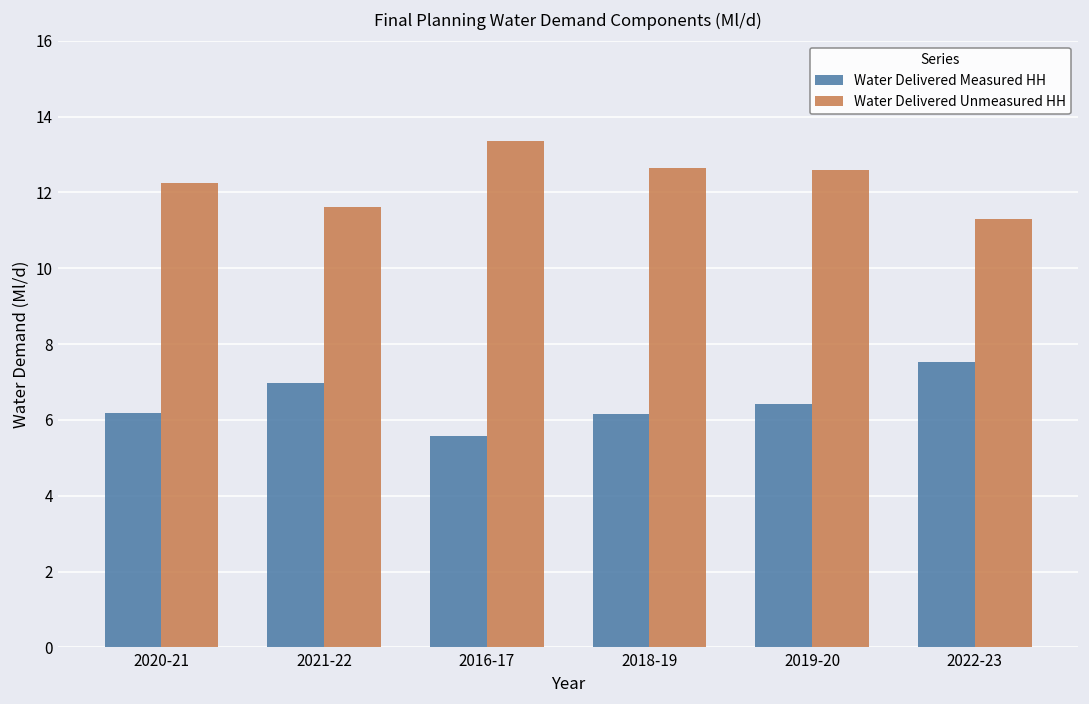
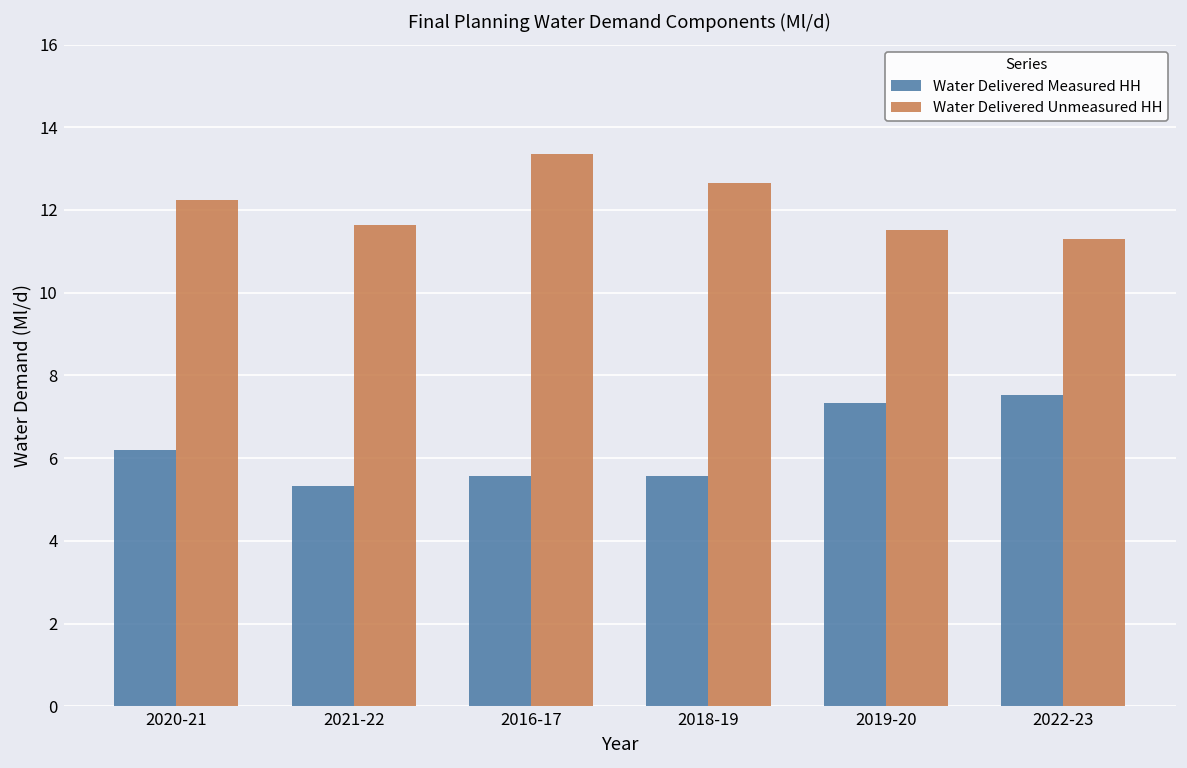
Water Delivered Measured HH, 2021-22: 7.0 -> 5.3
Water Delivered Measured HH, 2018-19: 6.1 -> 5.6
Water Delivered Measured HH, 2019-20: 6.4 -> 7.3
Water Delivered Unmeasured HH, 2019-20: 12.6 -> 11.5
